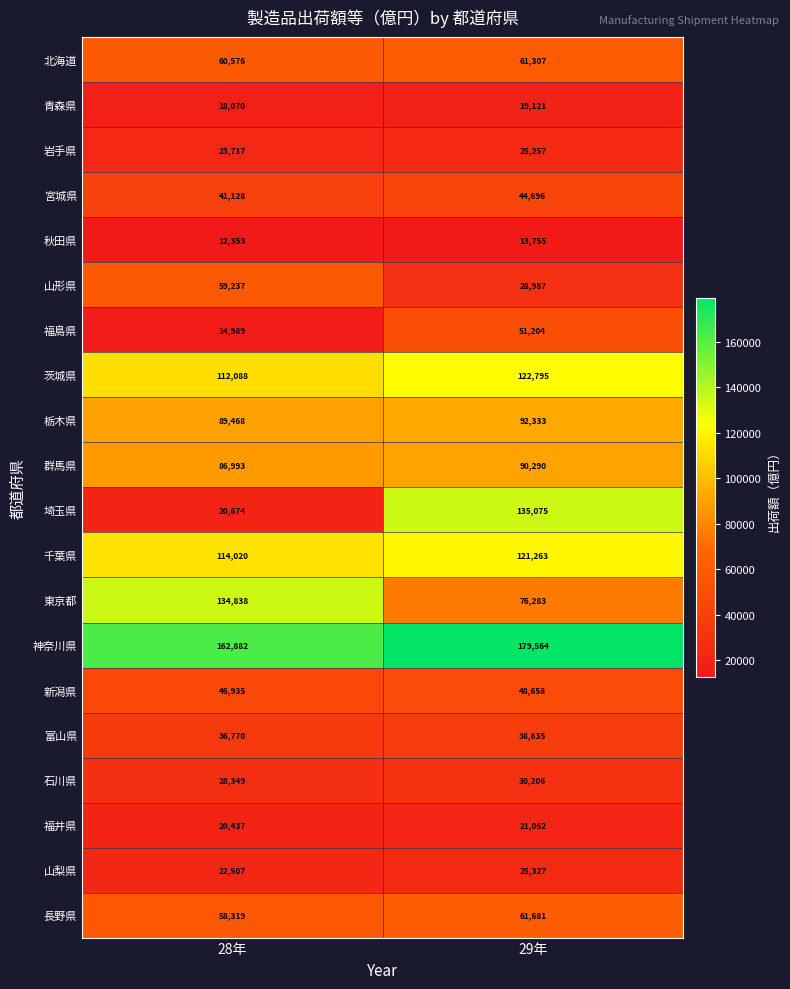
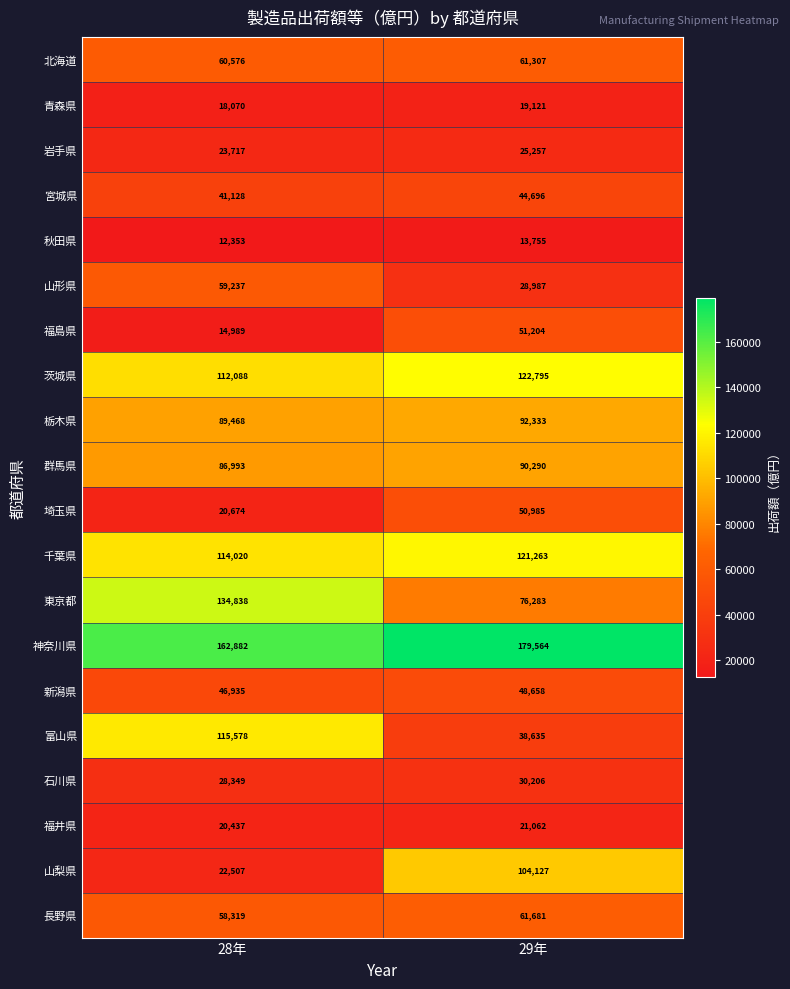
埼玉県, 29年: 135,075 -> 50,985
富山県, 28年: 36,770 -> 115,578
山梨県, 29年: 25,327 -> 104,127
